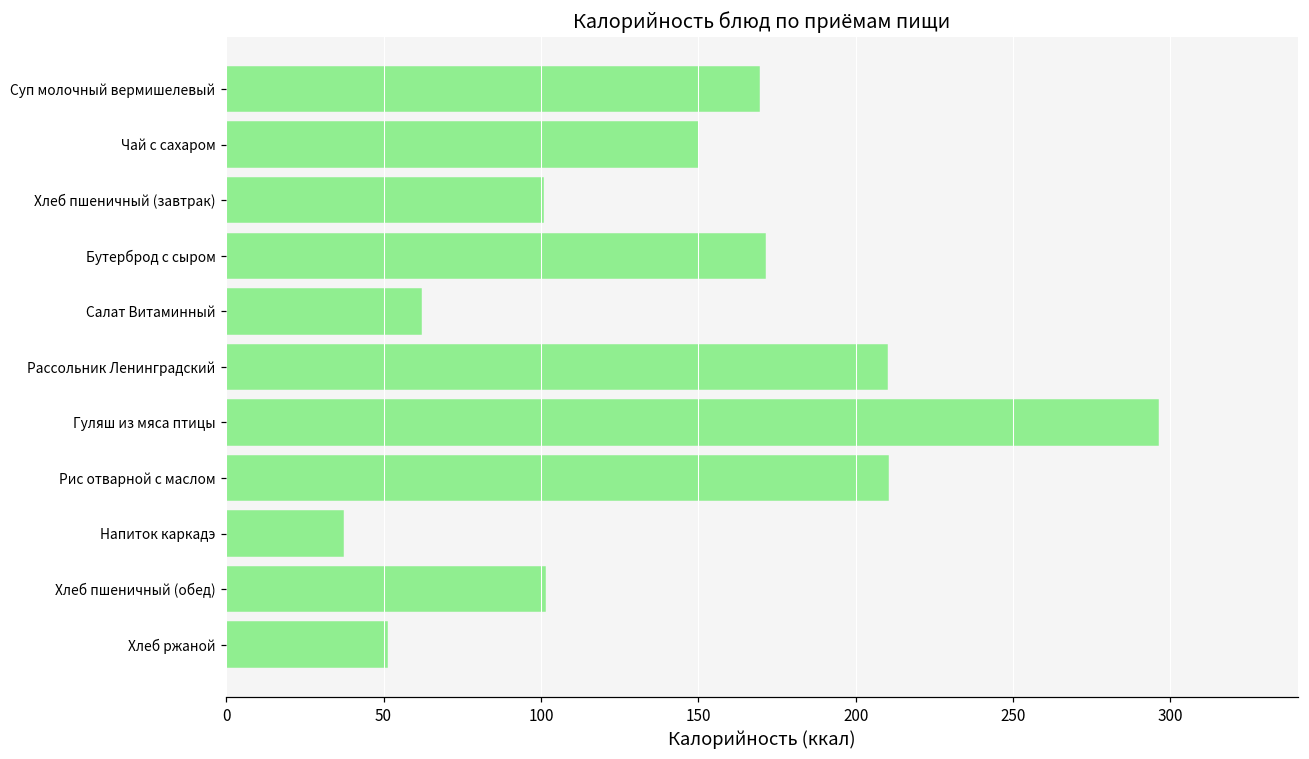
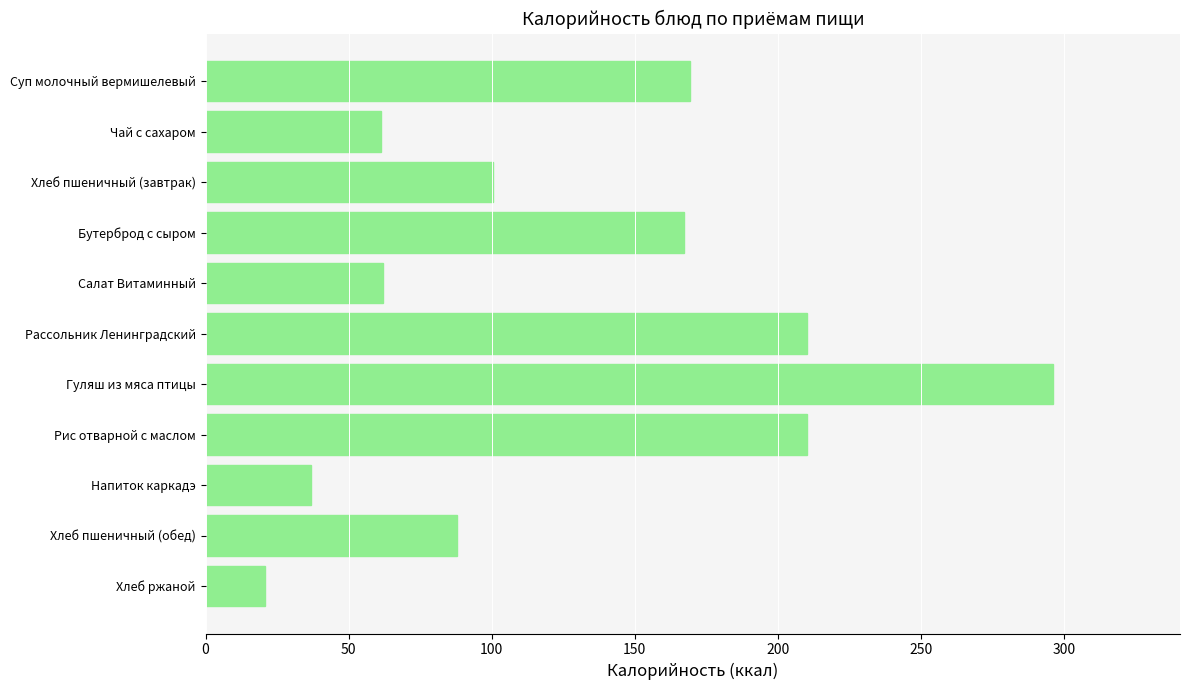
Чай с сахаром: 150 -> 61
Бутерброд с сыром: 171 -> 167
Хлеб пшеничный (обед): 101 -> 88
Хлеб ржаной: 51 -> 21
